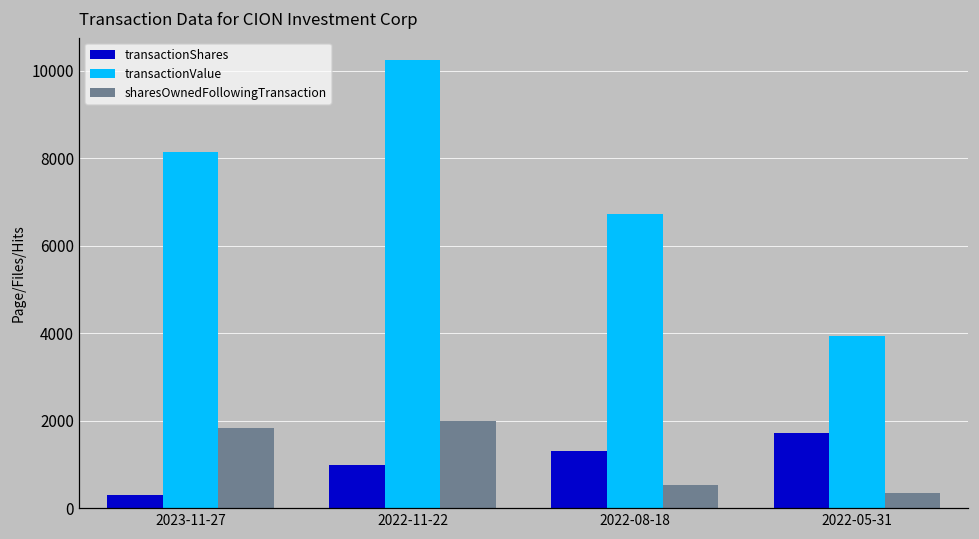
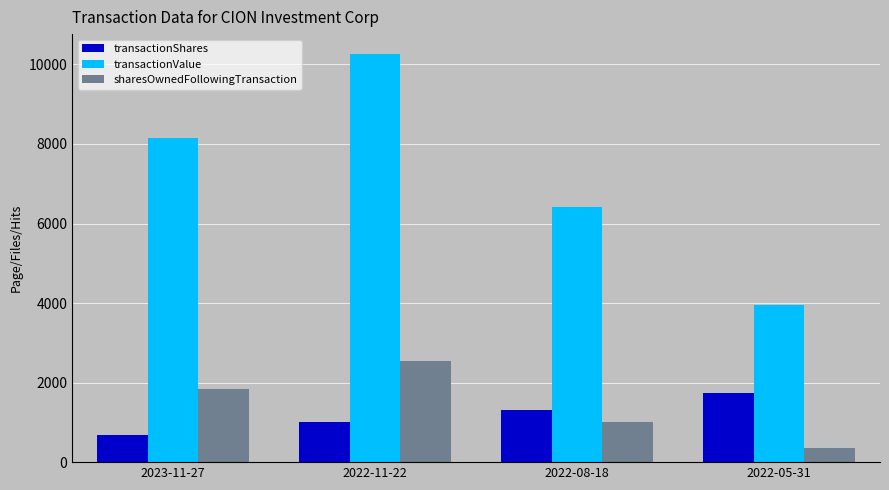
transactionShares, 2023-11-27: 300 -> 700
sharesOwnedFollowingTransaction, 2022-11-22: 2000 -> 2500
transactionValue, 2022-08-18: 6700 -> 6400
sharesOwnedFollowingTransaction, 2022-08-18: 500 -> 1000
